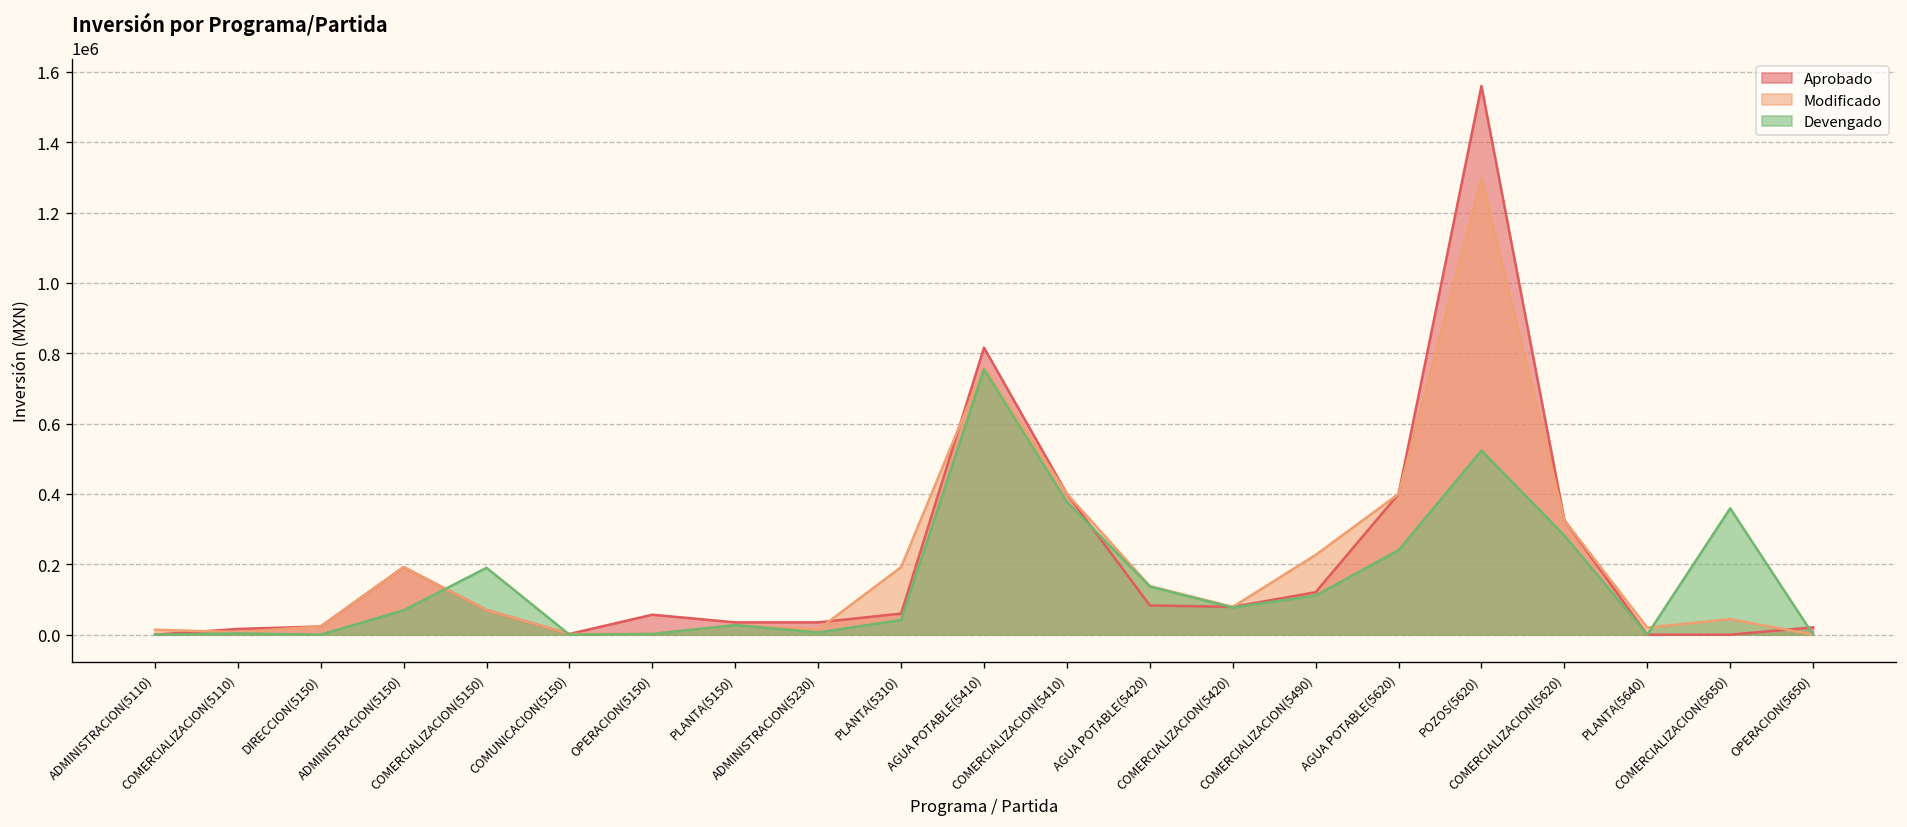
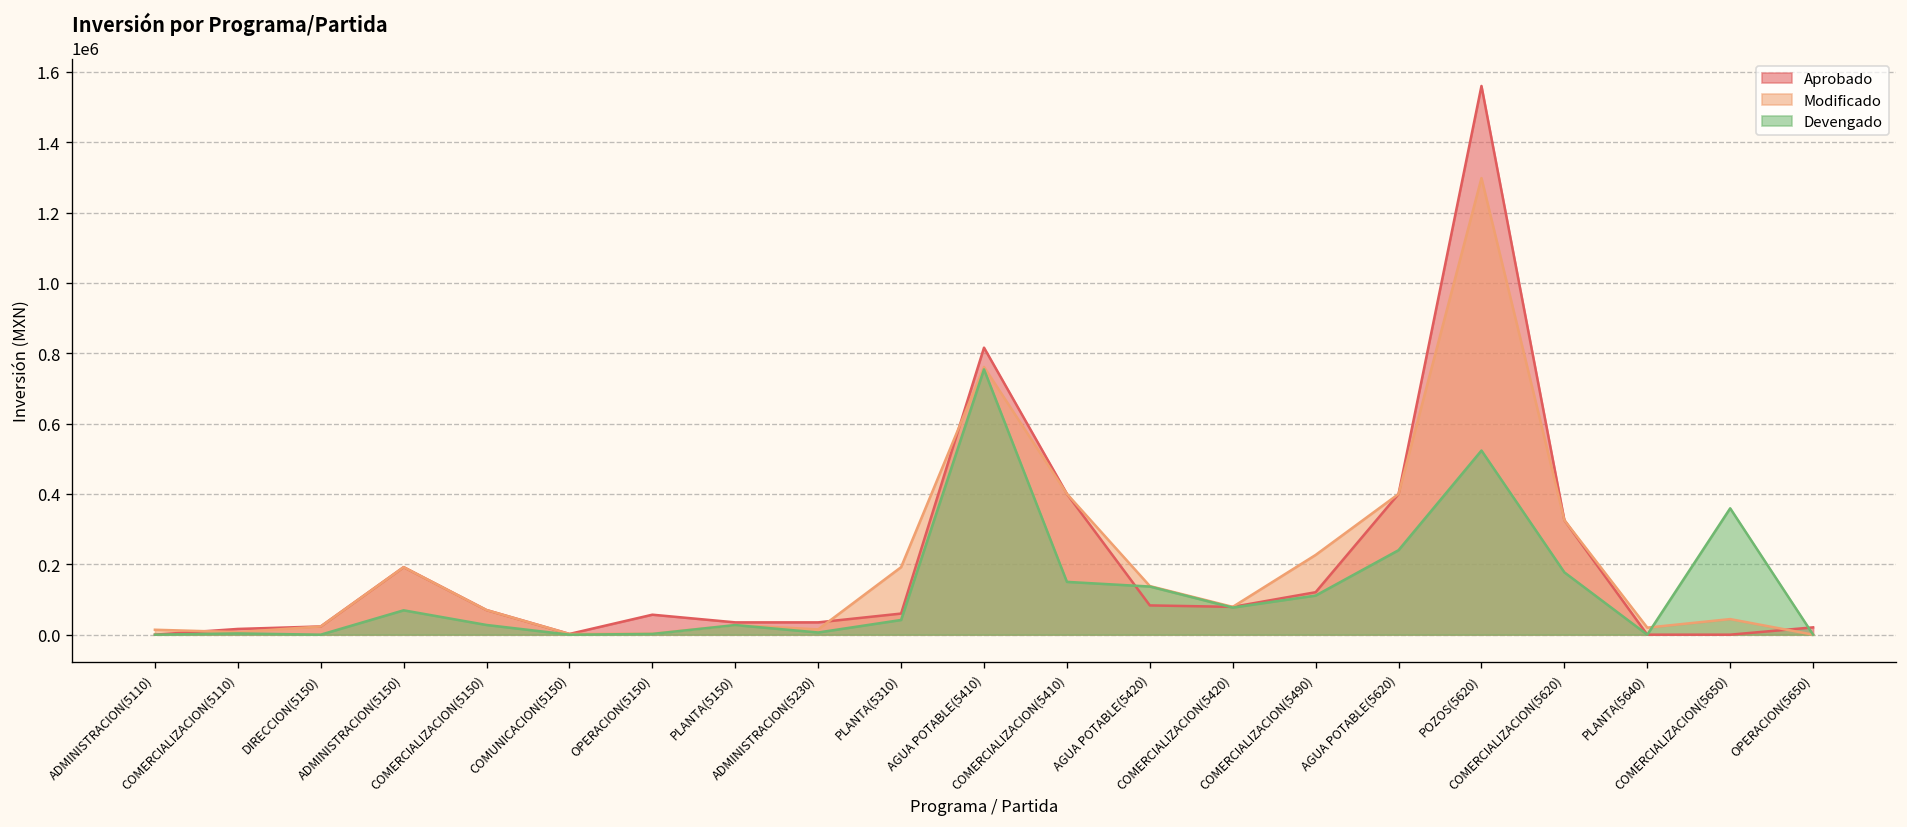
Devengado, COMERCIALIZACION(5150): 190000 -> 30000
Devengado, COMERCIALIZACION(5410): 380000 -> 150000
Devengado, COMERCIALIZACION(5620): 280000 -> 180000
